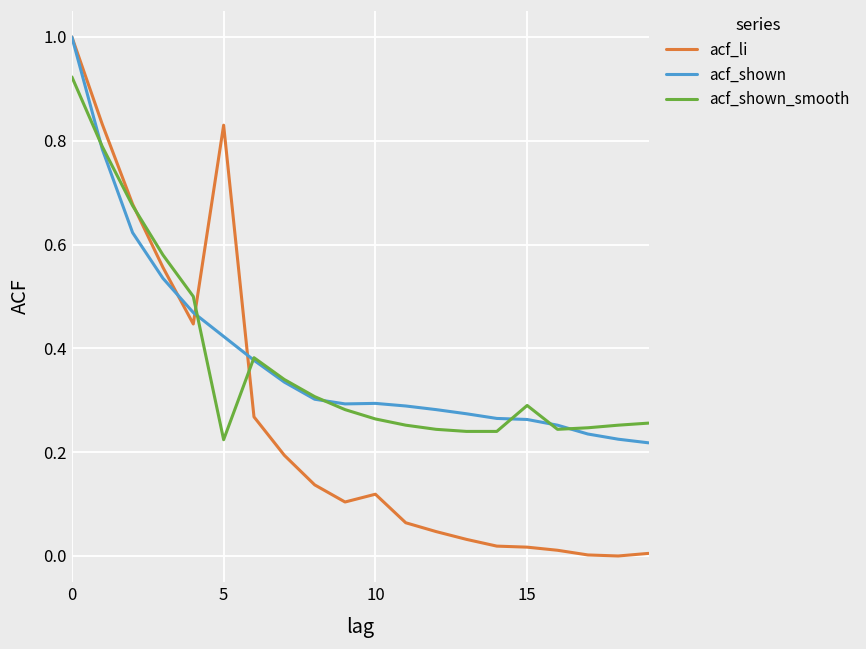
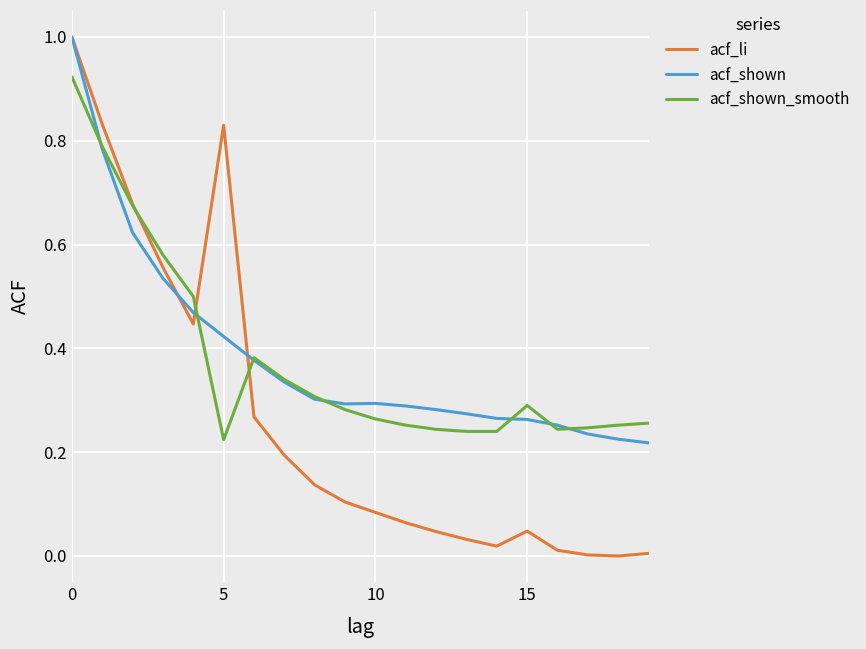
acf_li, 10: 0.12 -> 0.08
acf_li, 15: 0.02 -> 0.05
